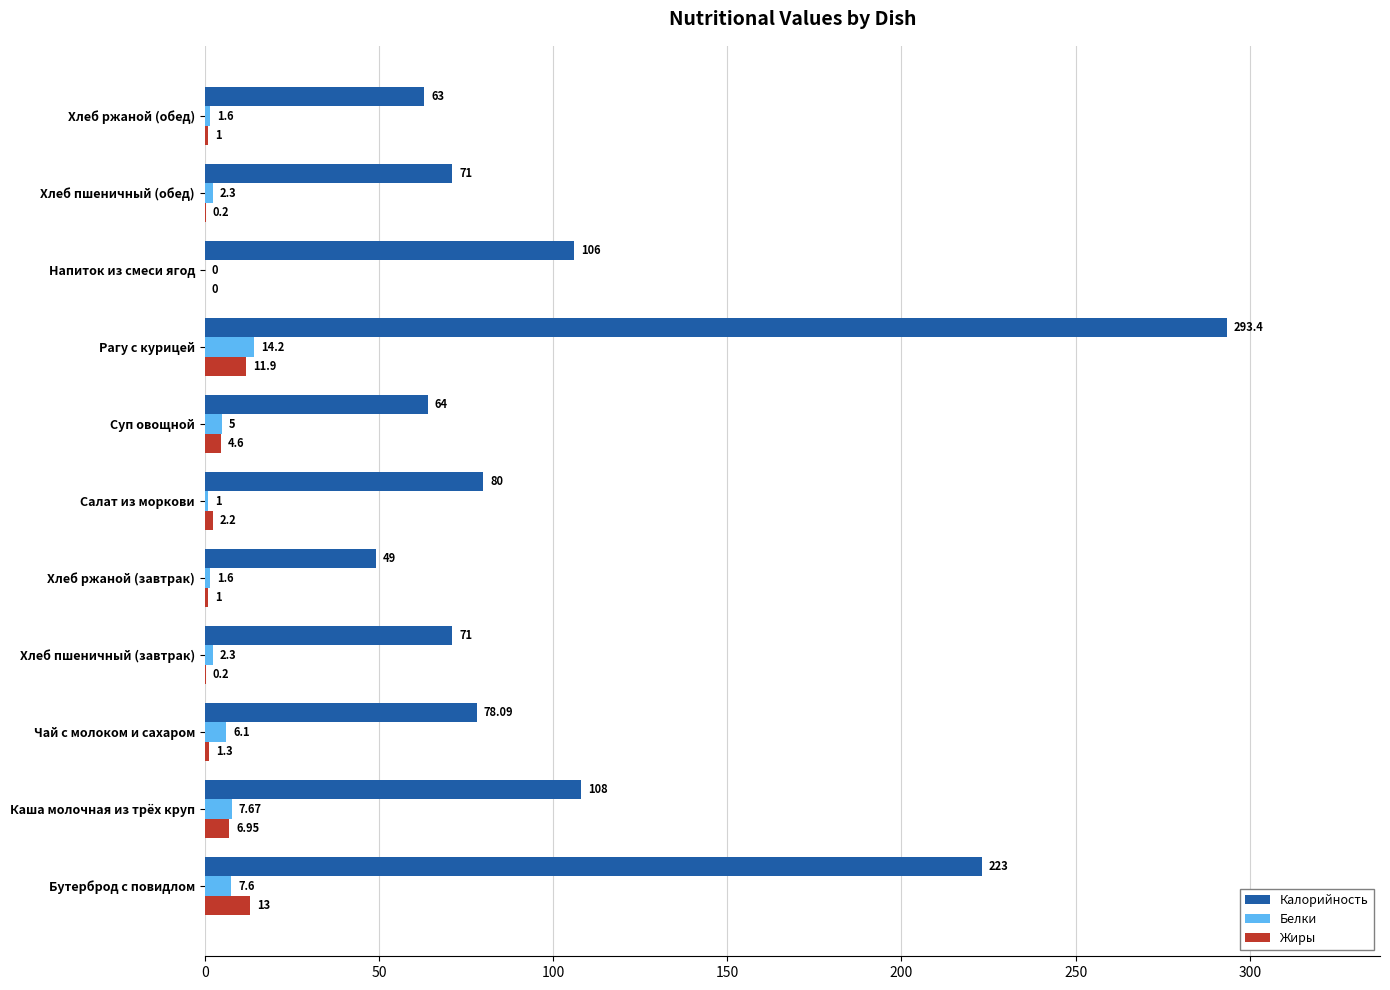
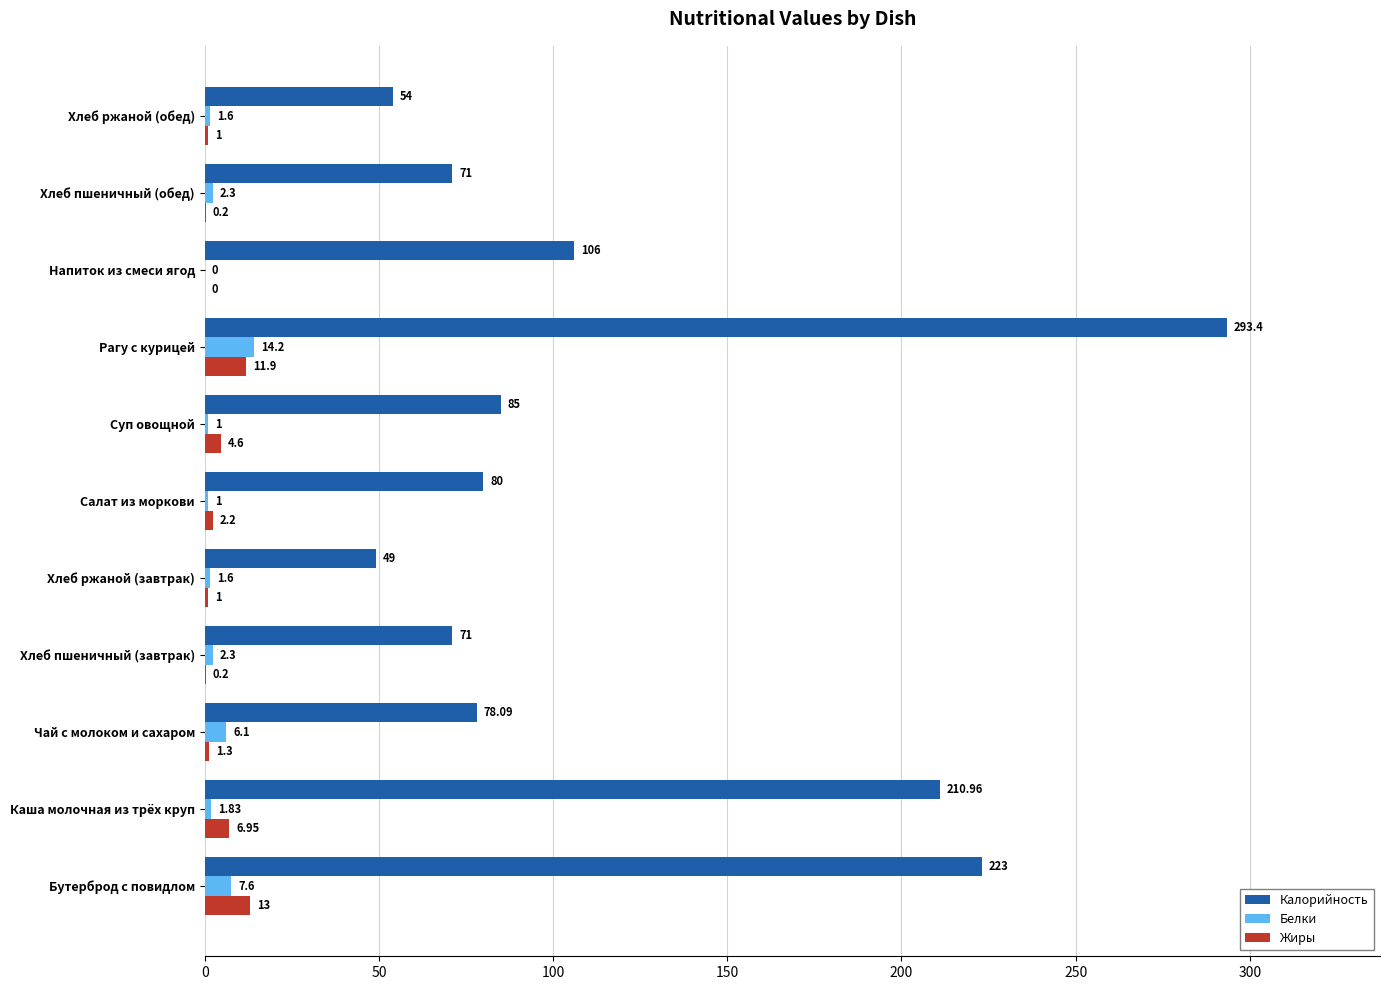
Калорийность, Хлеб ржаной (обед): 63 -> 54
Калорийность, Суп овощной: 64 -> 85
Белки, Суп овощной: 5 -> 1
Калорийность, Каша молочная из трёх круп: 108 -> 210.96
Белки, Каша молочная из трёх круп: 7.67 -> 1.83
